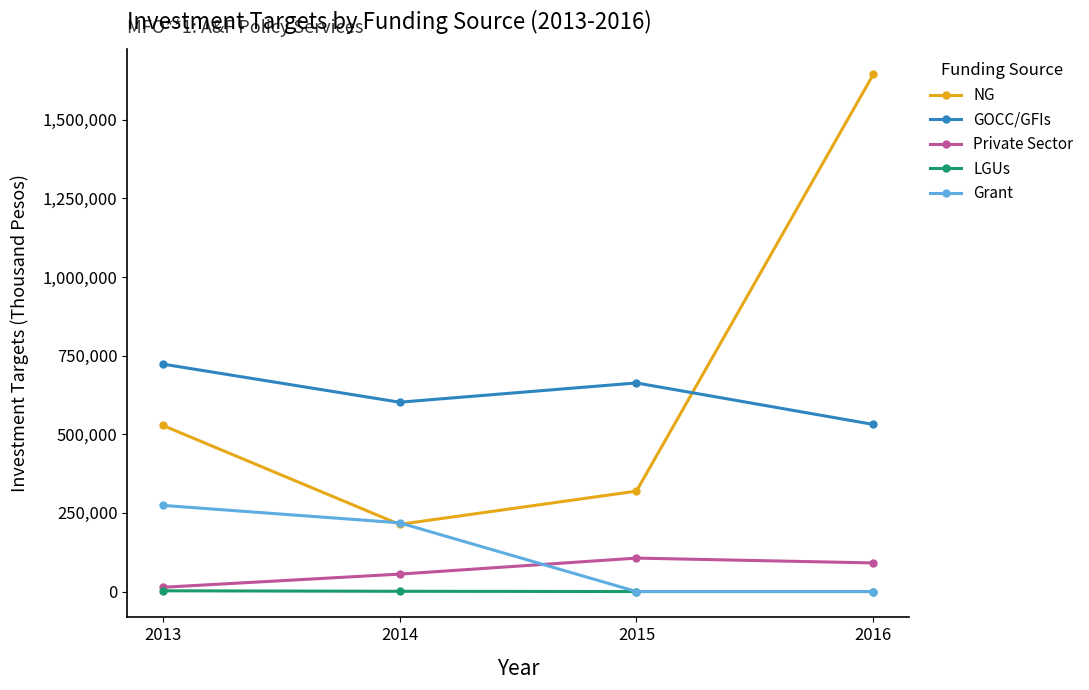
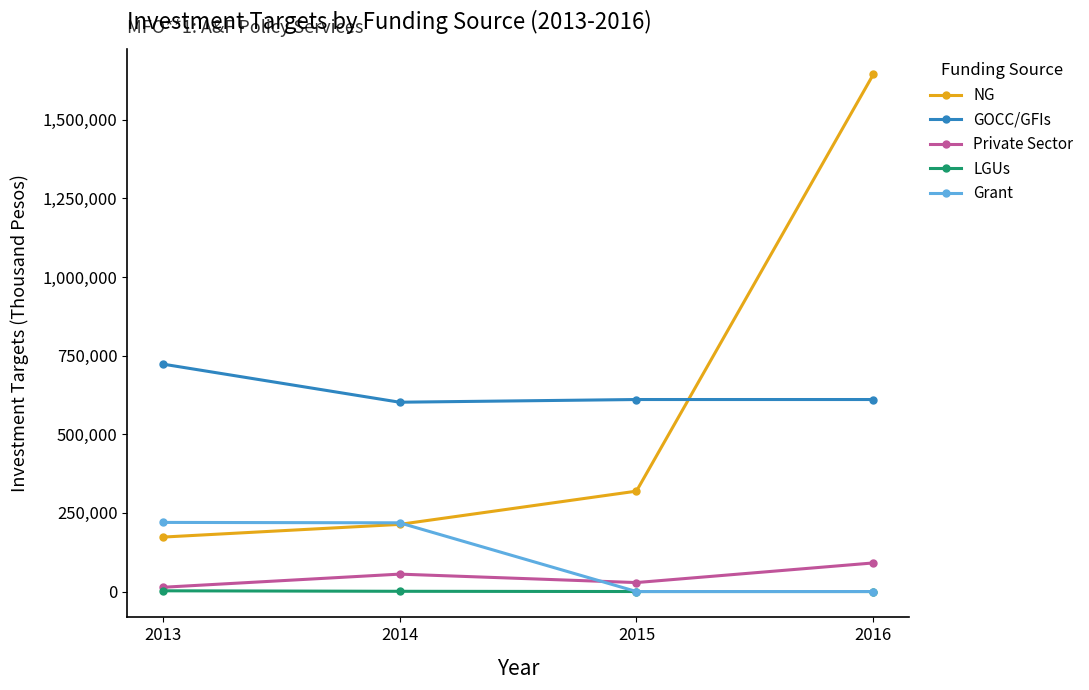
NG, 2013: 530,000 -> 170,000
Grant, 2013: 270,000 -> 220,000
GOCC/GFIs, 2015: 660,000 -> 610,000
Private Sector, 2015: 110,000 -> 30,000
GOCC/GFIs, 2016: 530,000 -> 610,000
